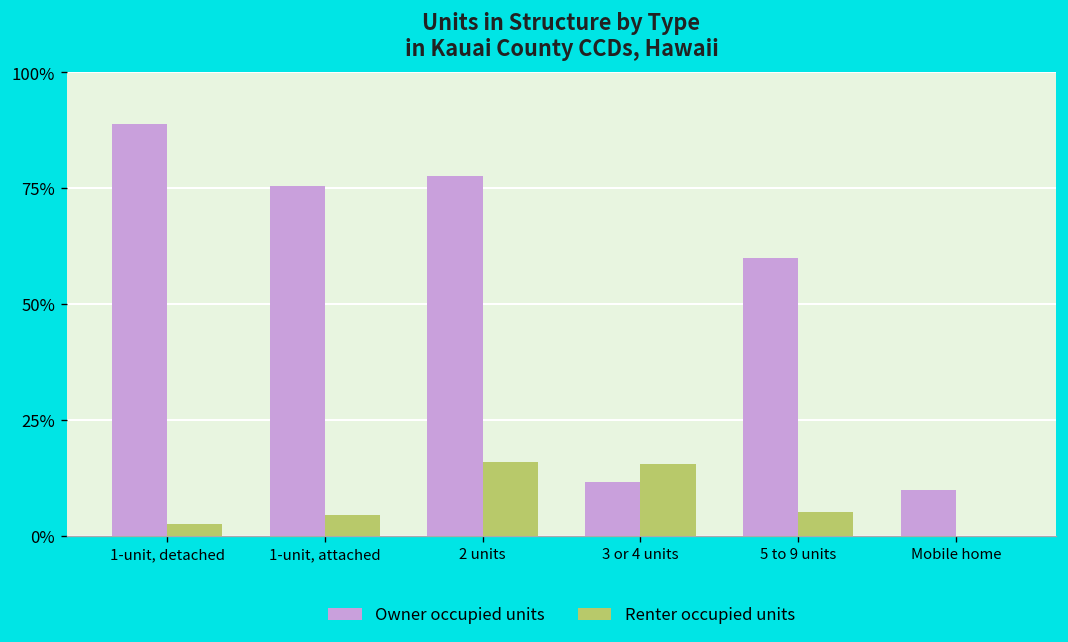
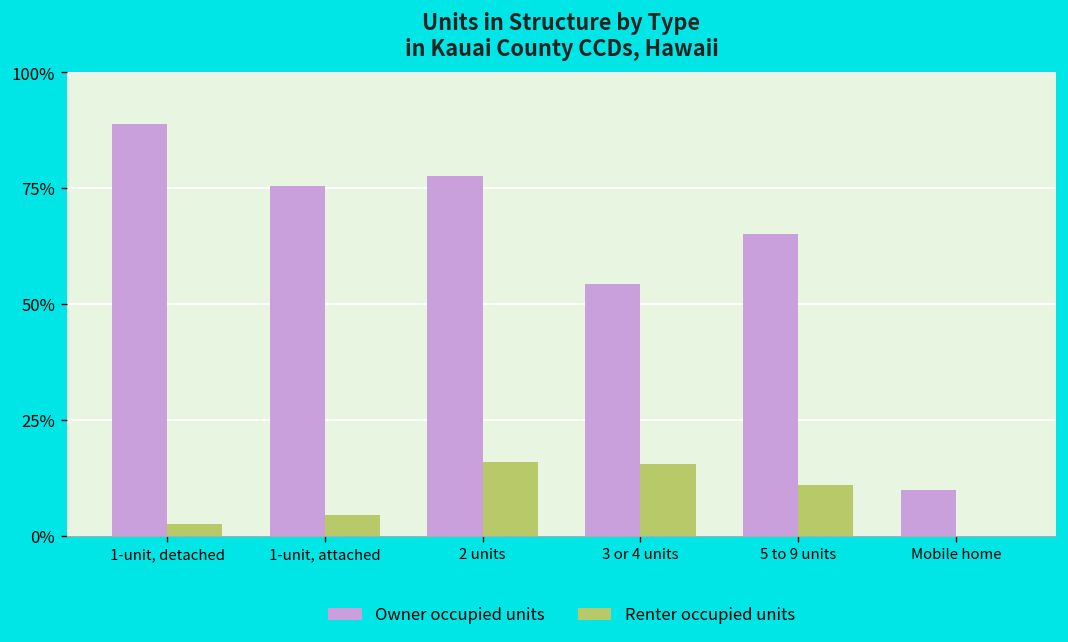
Owner occupied units, 3 or 4 units: 12% -> 54%
Owner occupied units, 5 to 9 units: 60% -> 65%
Renter occupied units, 5 to 9 units: 5% -> 11%
